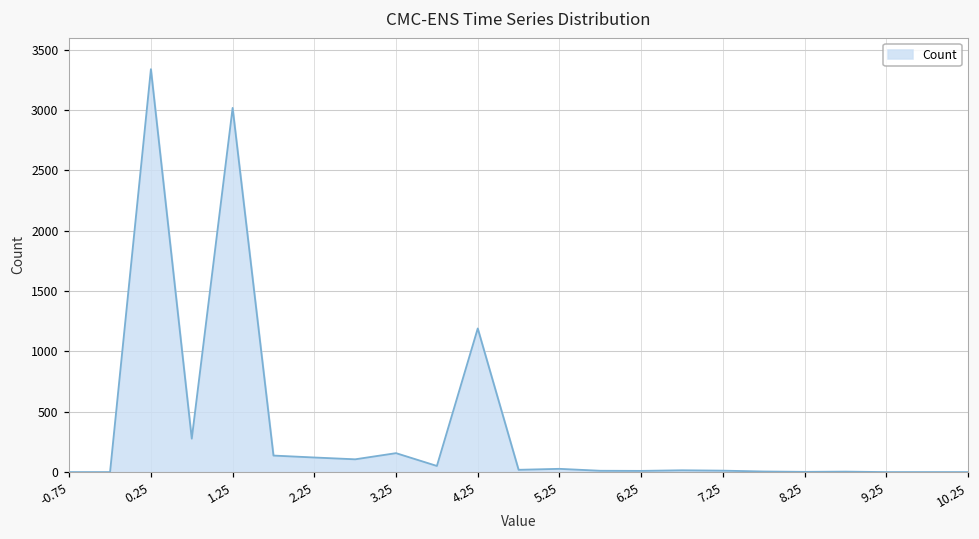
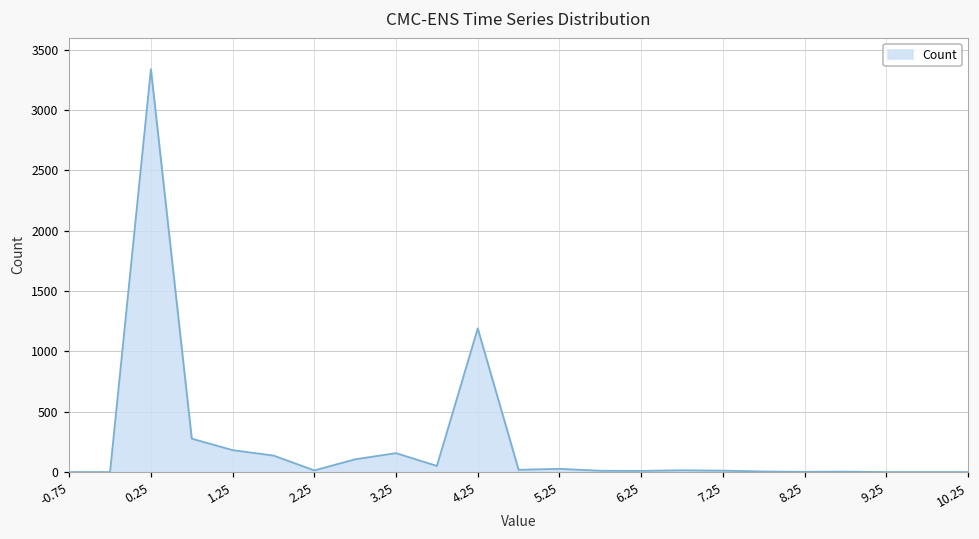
1.25: 3020 -> 180
2.25: 120 -> 10
